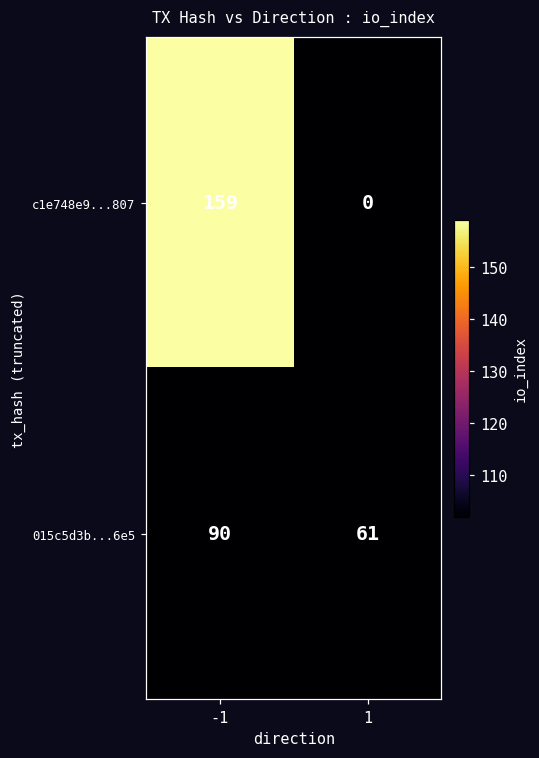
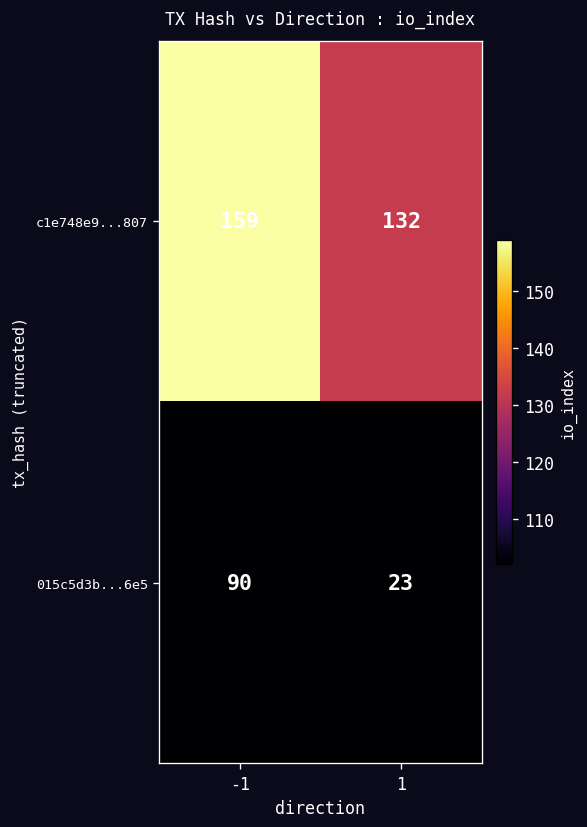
c1e748e9...807, 1: 0 -> 132
015c5d3b...6e5, 1: 61 -> 23
